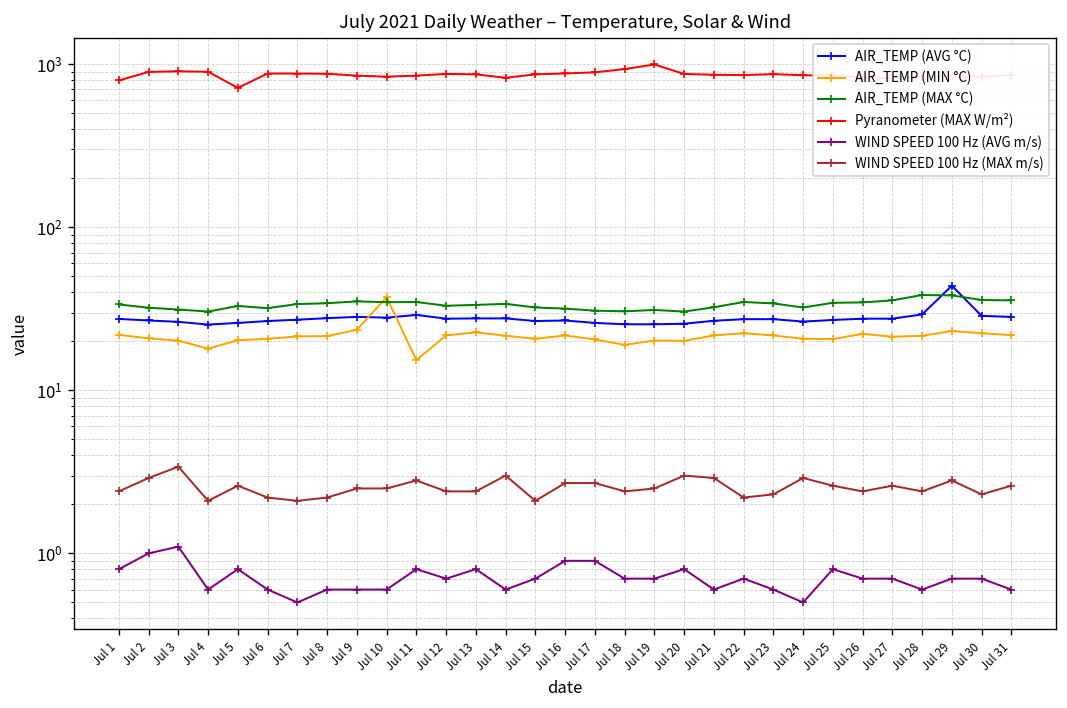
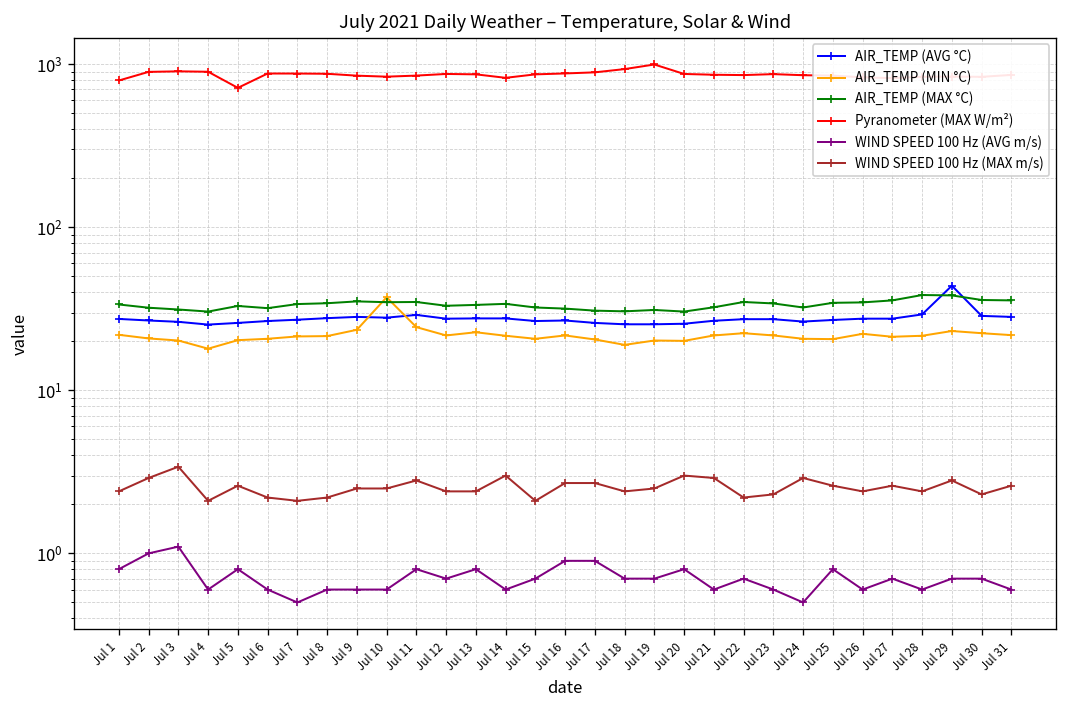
AIR_TEMP (MIN °C), Jul 11: 15 -> 24
WIND SPEED 100 Hz (AVG m/s), Jul 26: 0.7 -> 0.6
